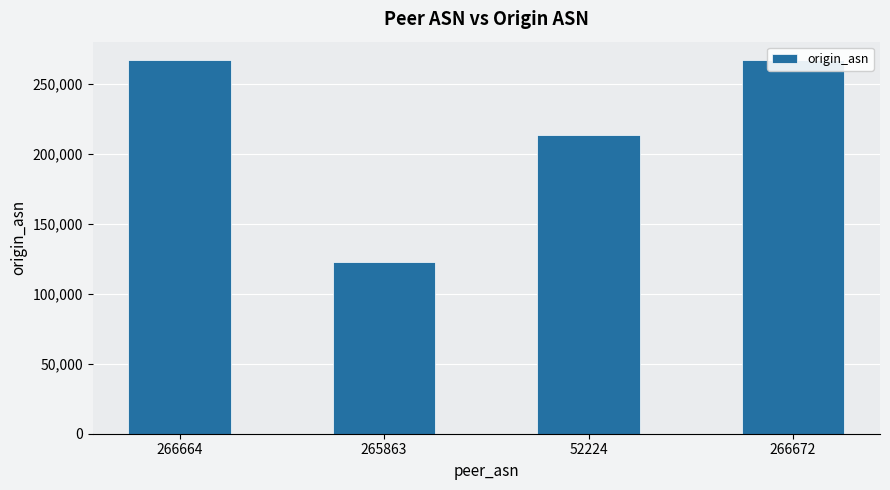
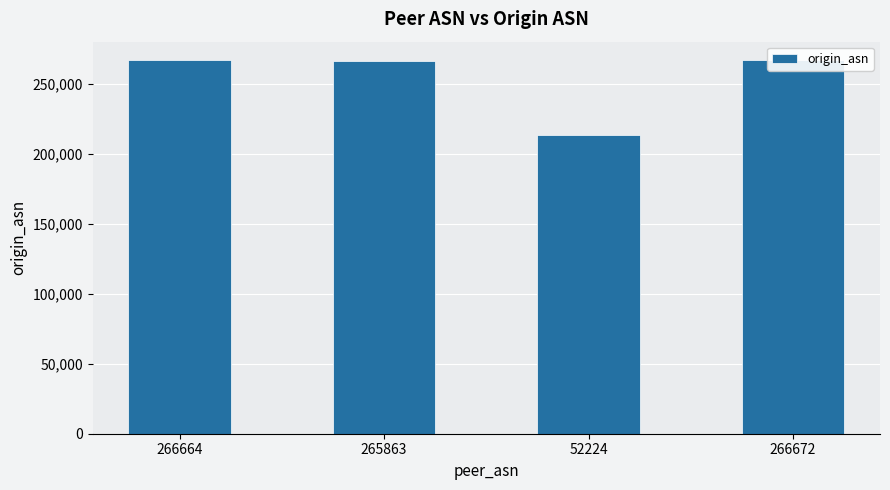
265863: 122,000 -> 266,000
